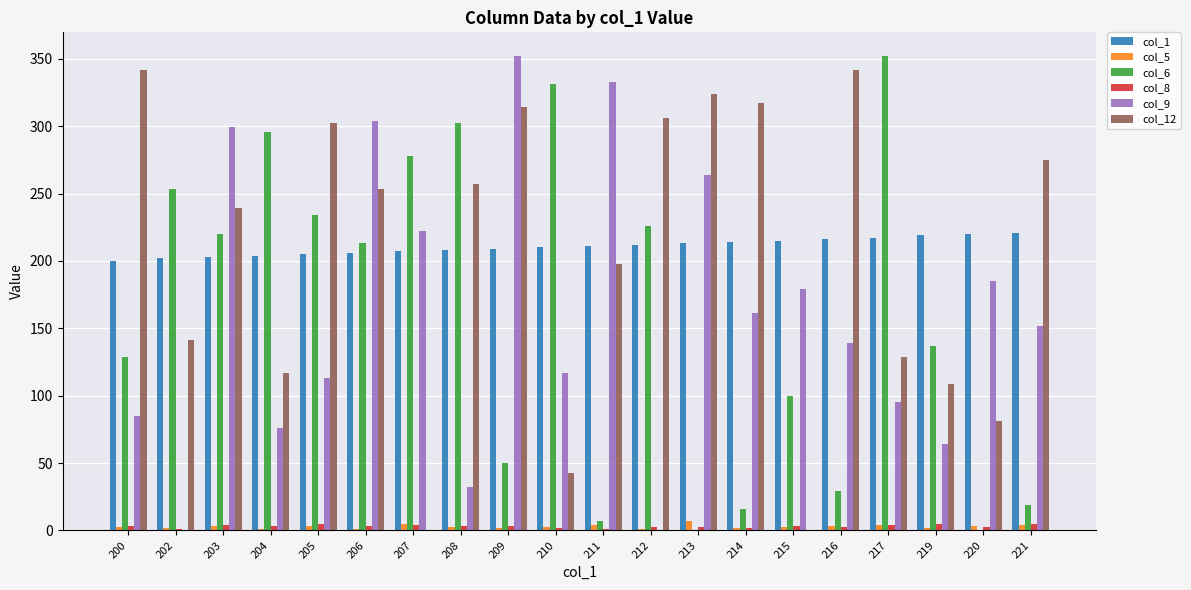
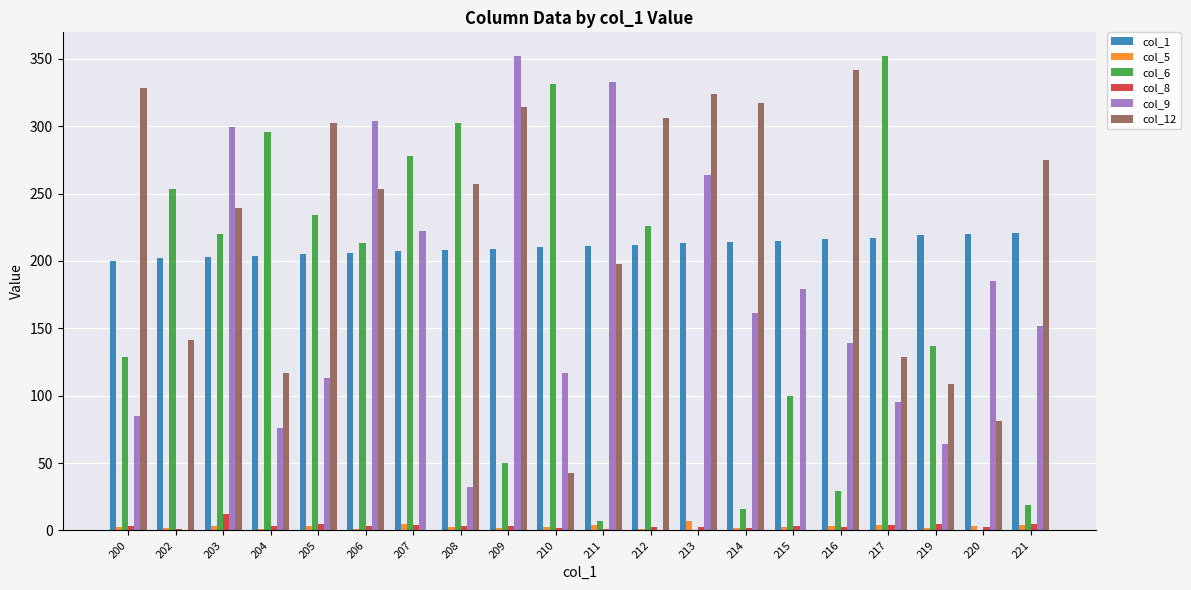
col_12, 200: 342 -> 328
col_8, 203: 4 -> 12
